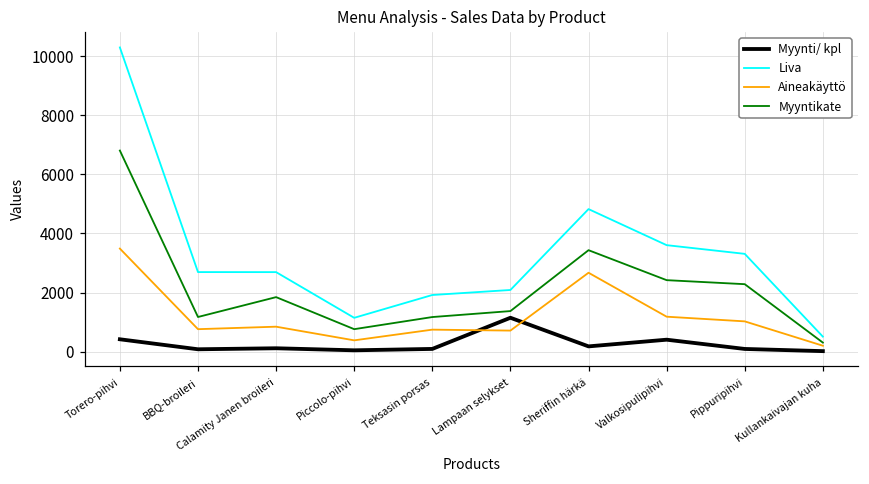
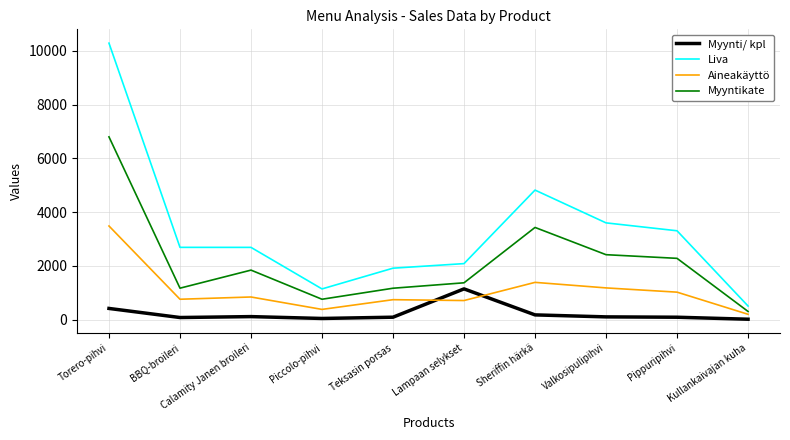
Aineakäyttö, Sheriffin härkä: 2700 -> 1400
Myynti/ kpl, Valkosipulipihvi: 400 -> 100
